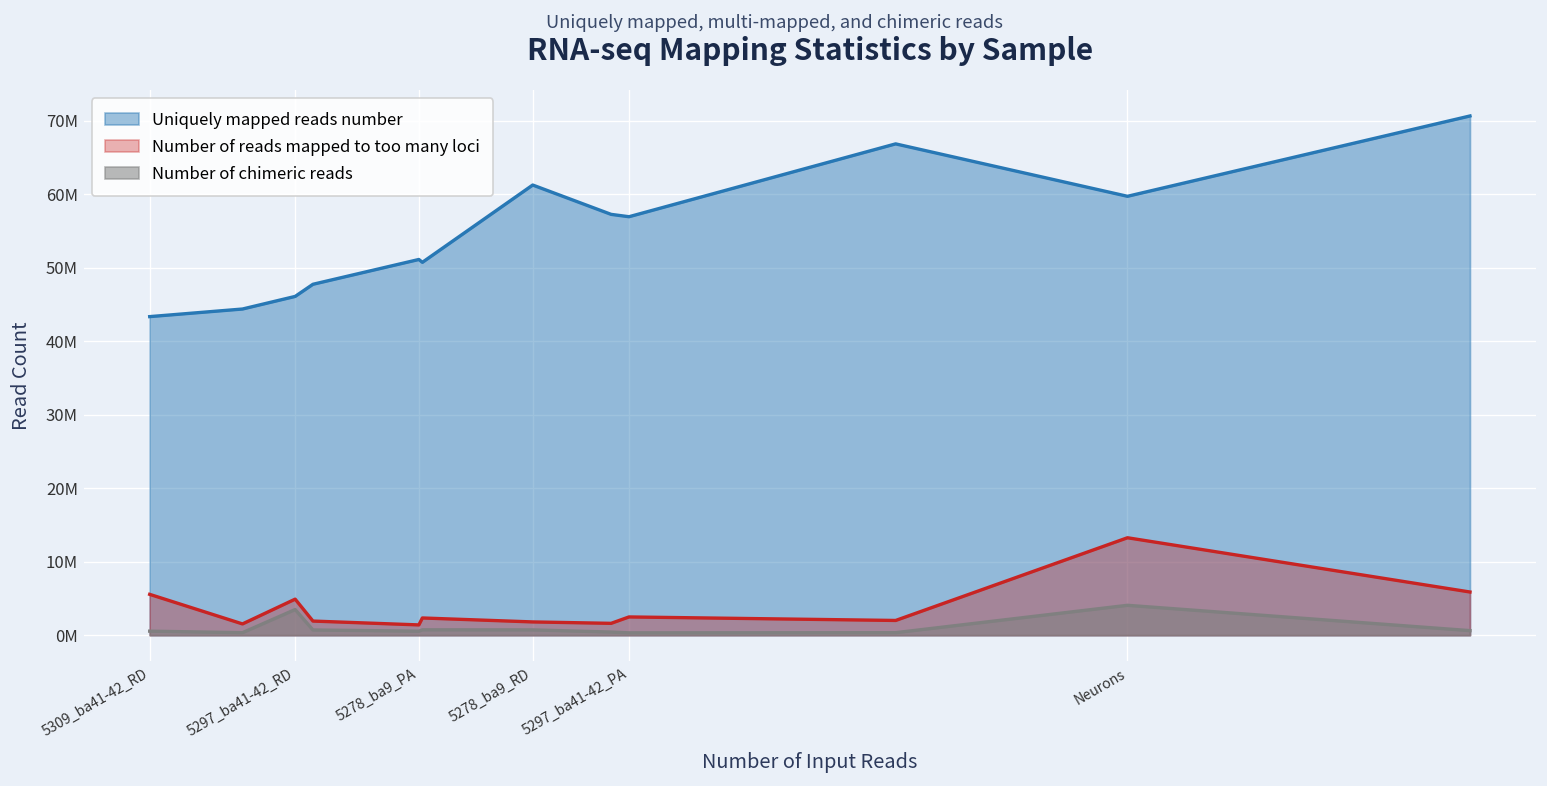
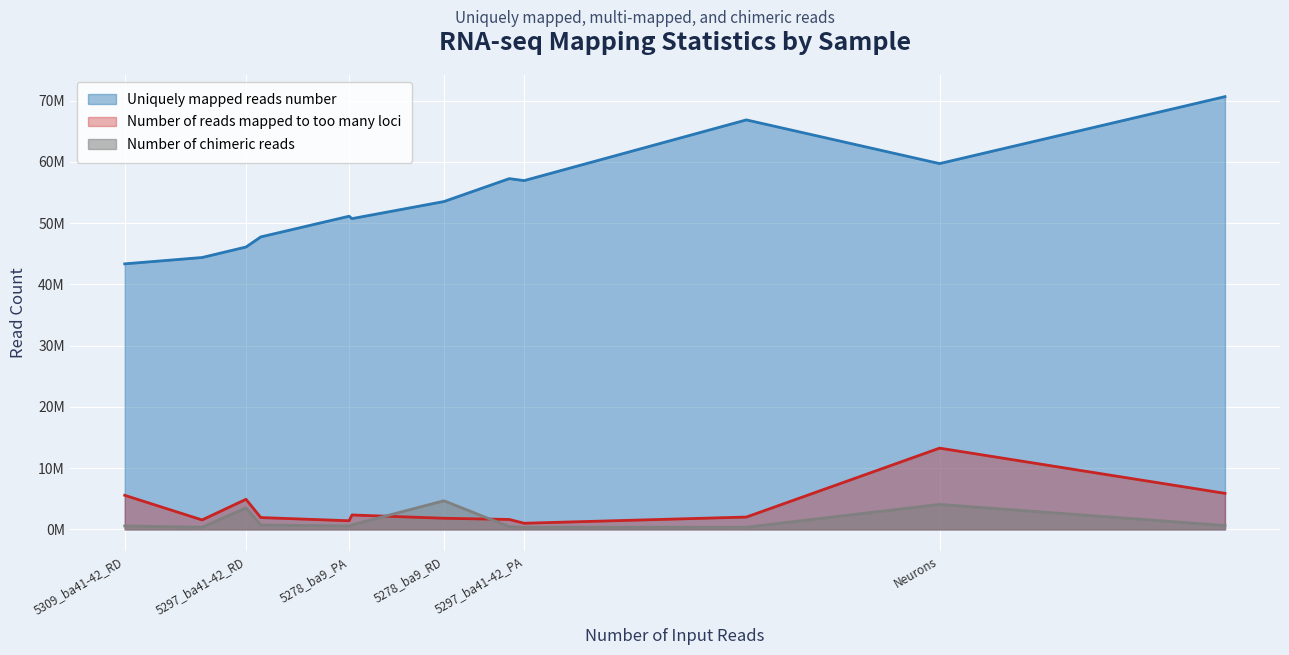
Uniquely mapped reads number, 5278_ba9_RD: 61000000 -> 54000000
Number of chimeric reads, 5278_ba9_RD: 1000000 -> 5000000
Number of reads mapped to too many loci, 5297_ba41-42_PA: 2000000 -> 1000000
